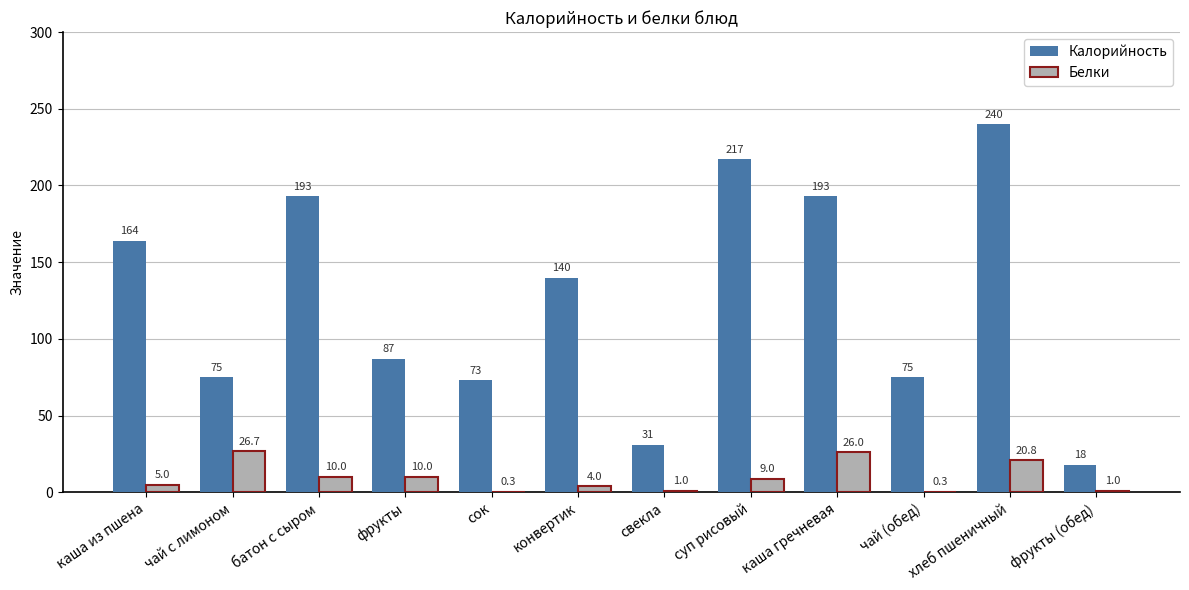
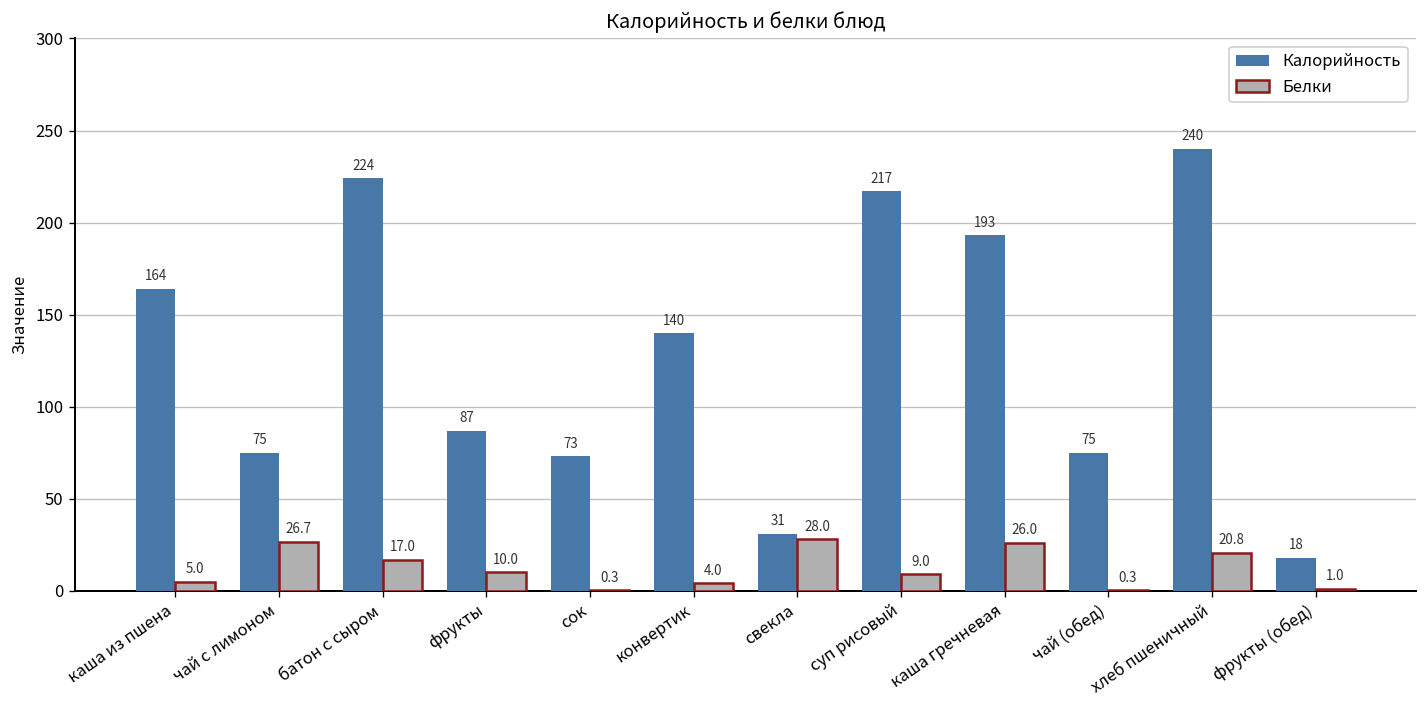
Калорийность, батон с сыром: 193 -> 224
Белки, батон с сыром: 10.0 -> 17.0
Белки, свекла: 1.0 -> 28.0
